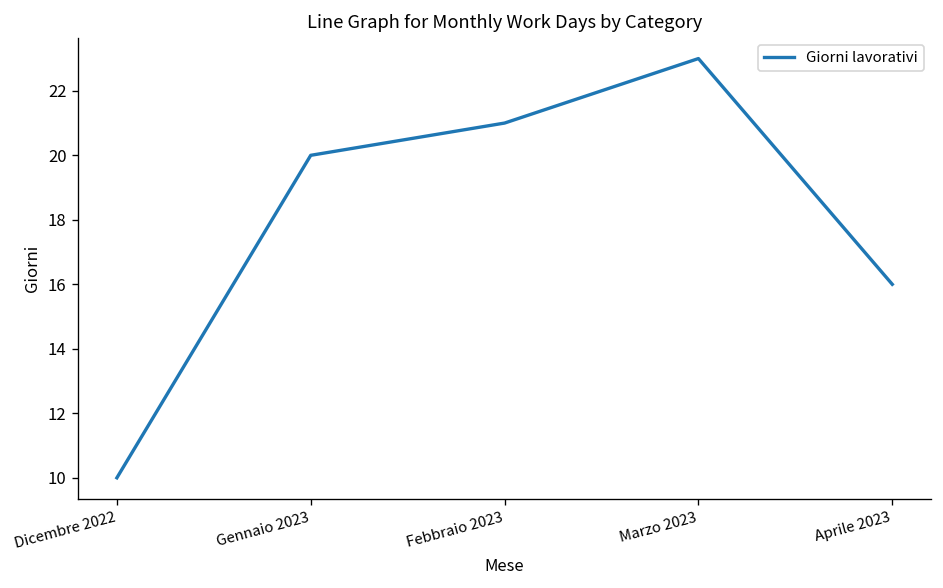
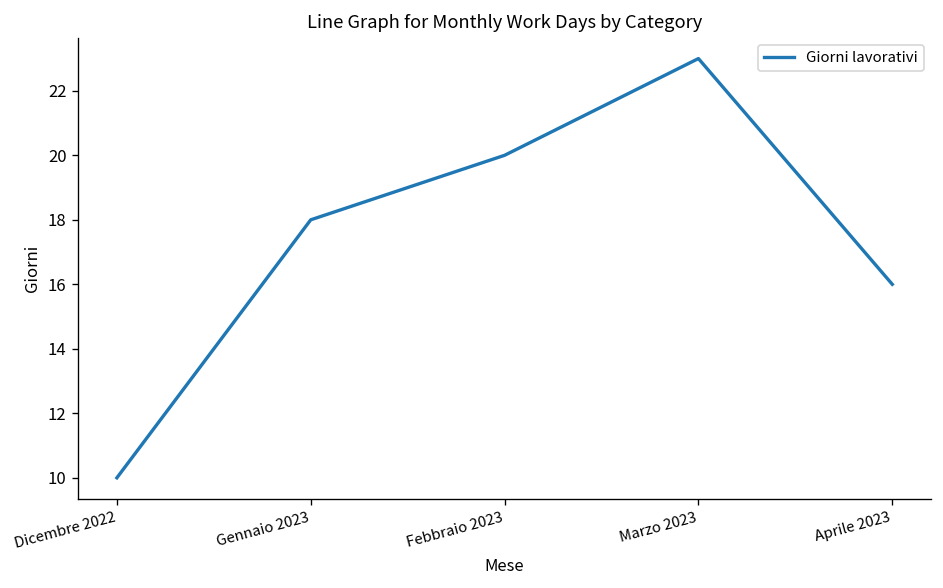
Gennaio 2023: 20 -> 18
Febbraio 2023: 21 -> 20
